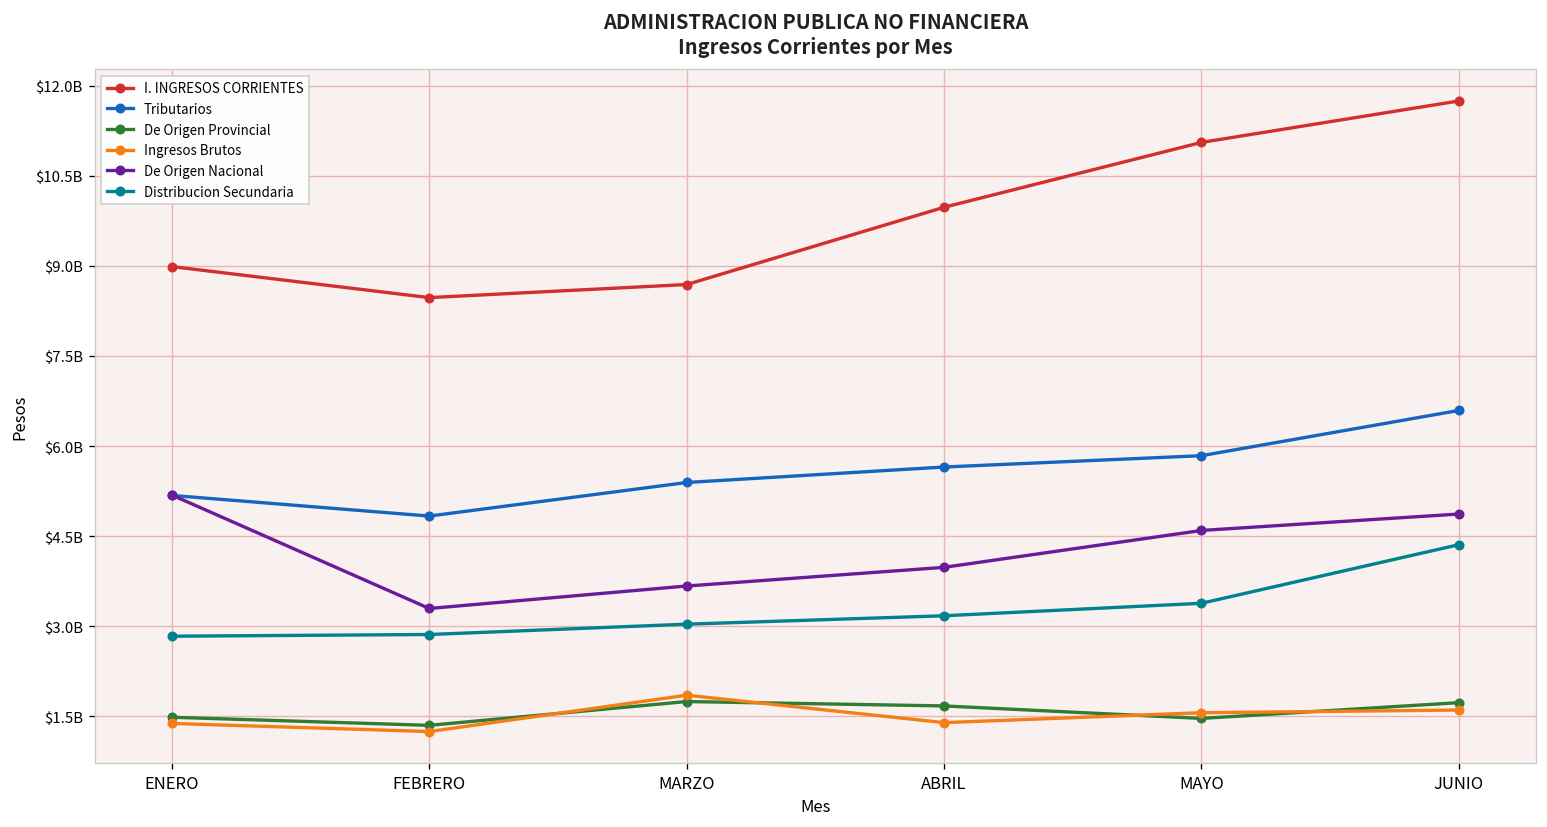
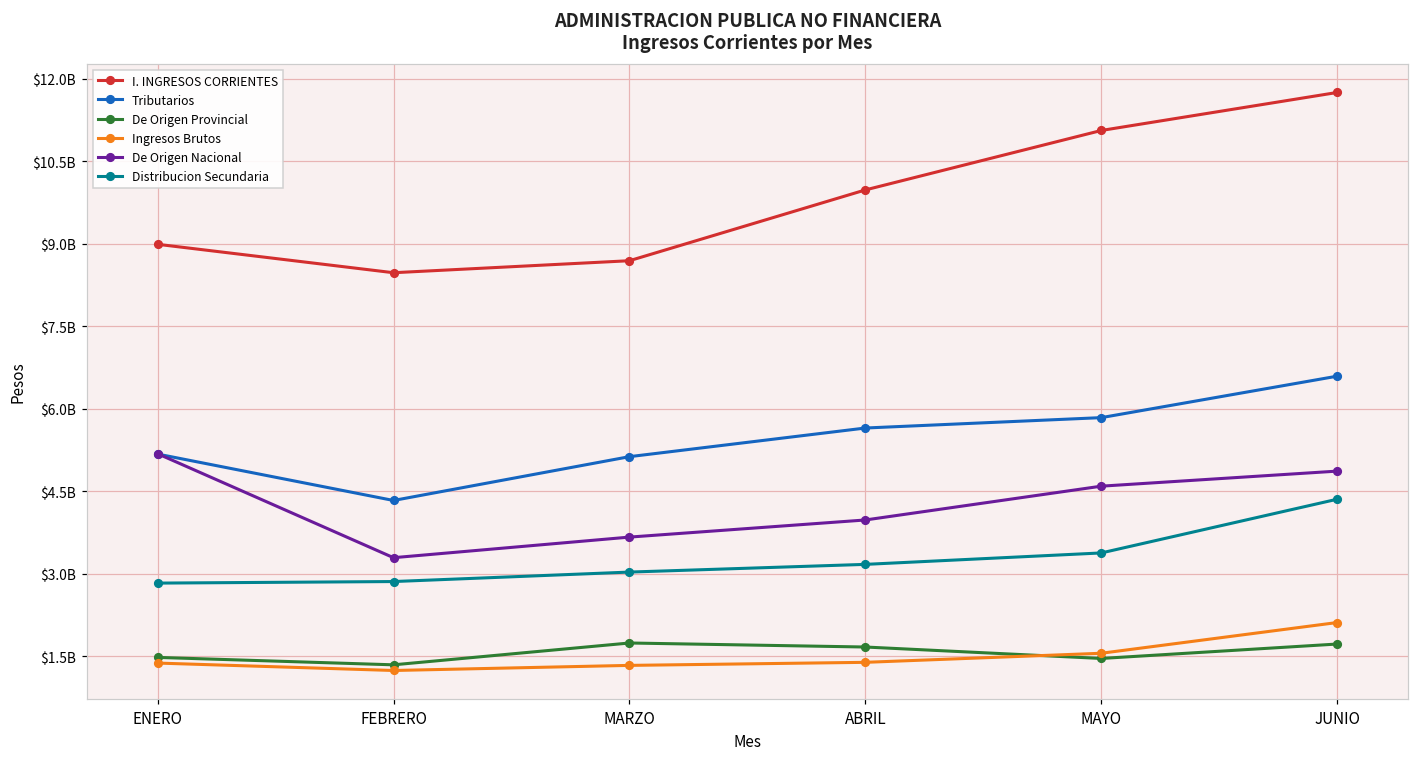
Tributarios, FEBRERO: $4800000000 -> $4300000000
Tributarios, MARZO: $5400000000 -> $5100000000
Ingresos Brutos, MARZO: $1800000000 -> $1300000000
Ingresos Brutos, JUNIO: $1600000000 -> $2100000000
